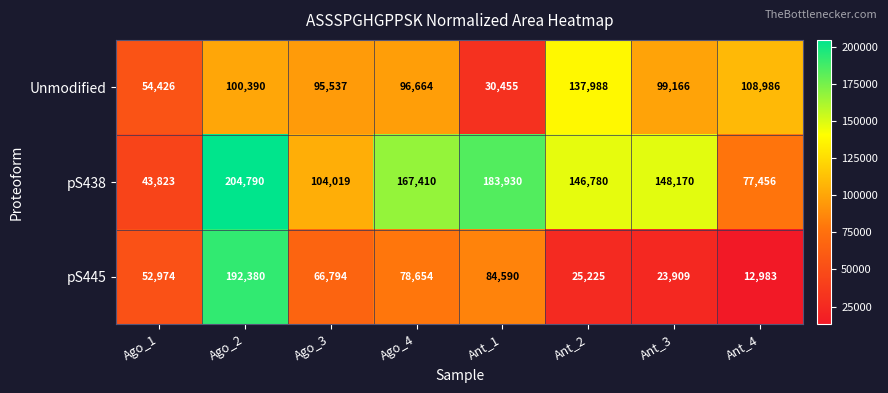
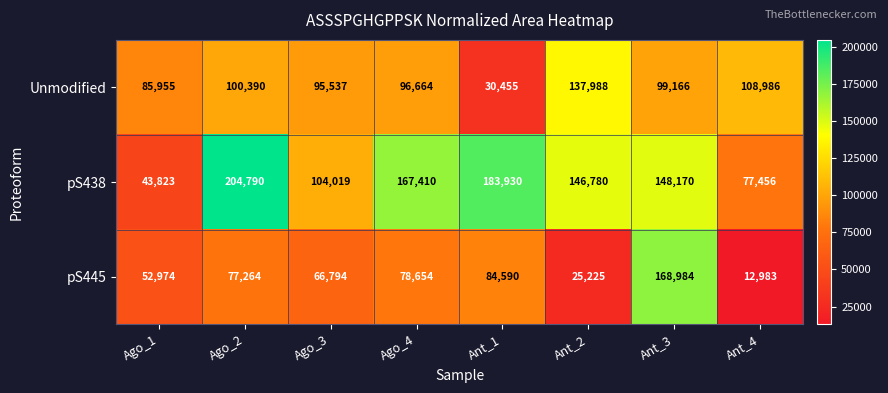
Unmodified, Ago_1: 54,426 -> 85,955
pS445, Ago_2: 192,380 -> 77,264
pS445, Ant_3: 23,909 -> 168,984
